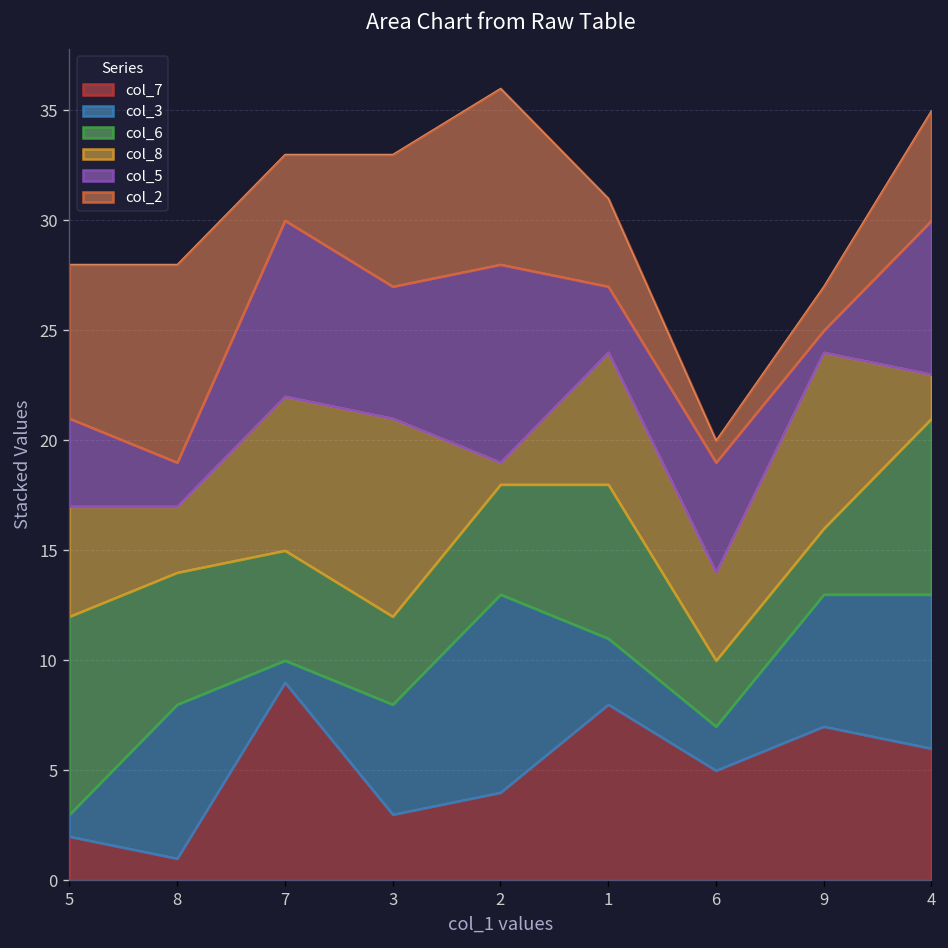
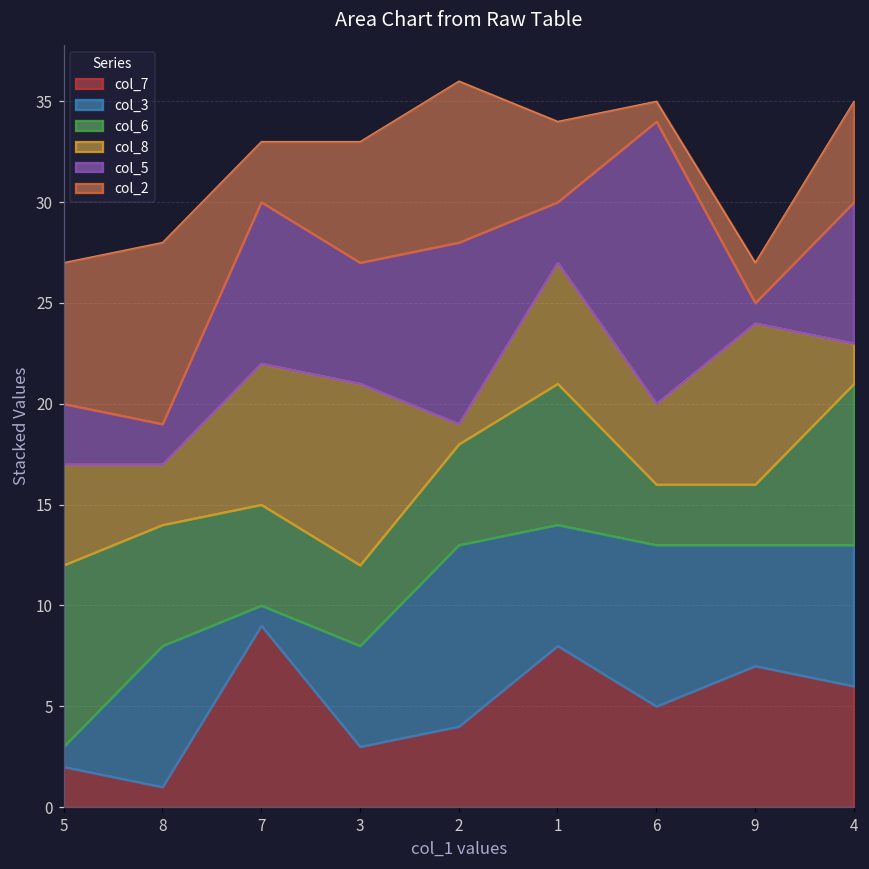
col_5, 5: 4 -> 3
col_3, 1: 3 -> 6
col_3, 6: 2 -> 8
col_5, 6: 5 -> 14
